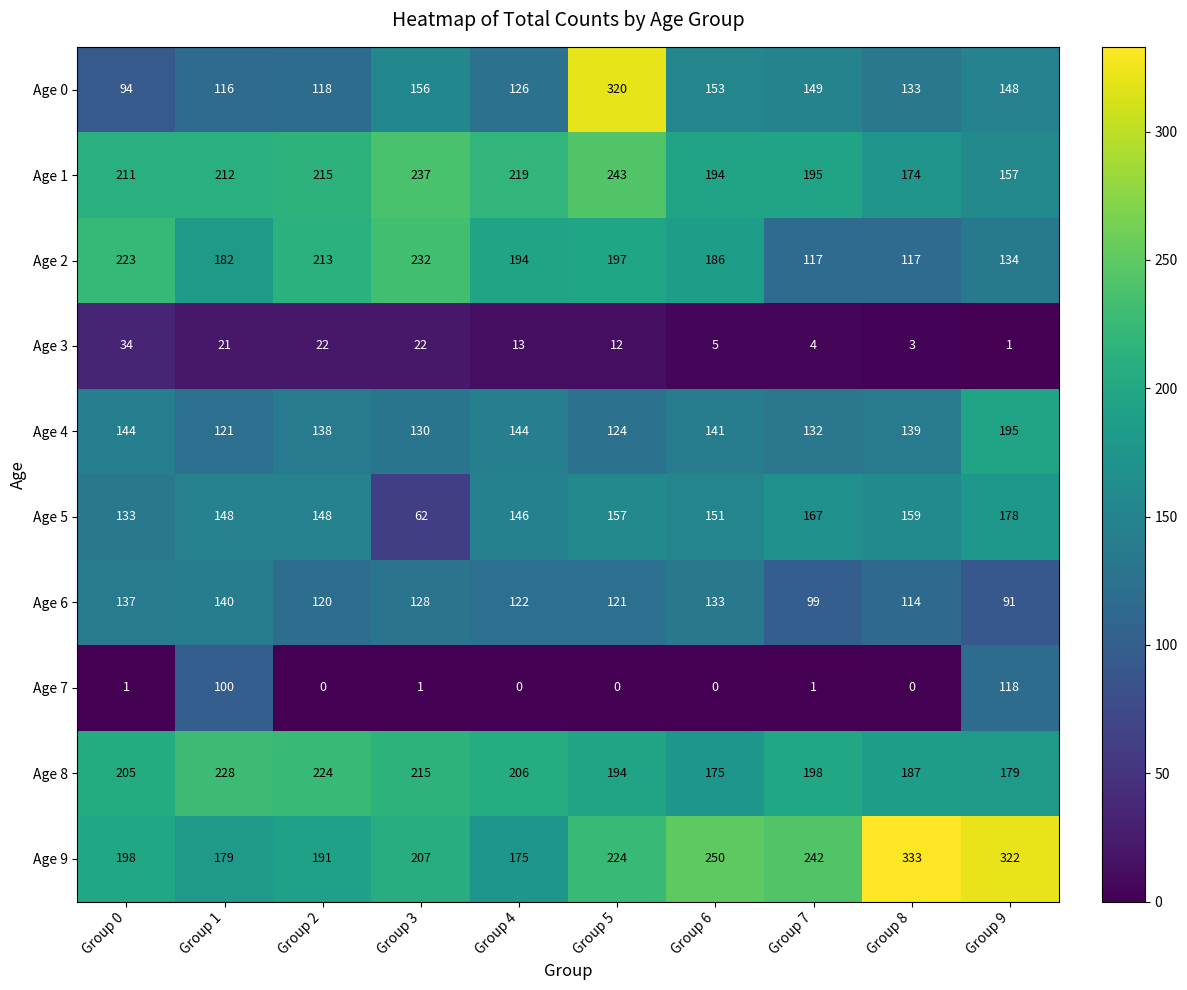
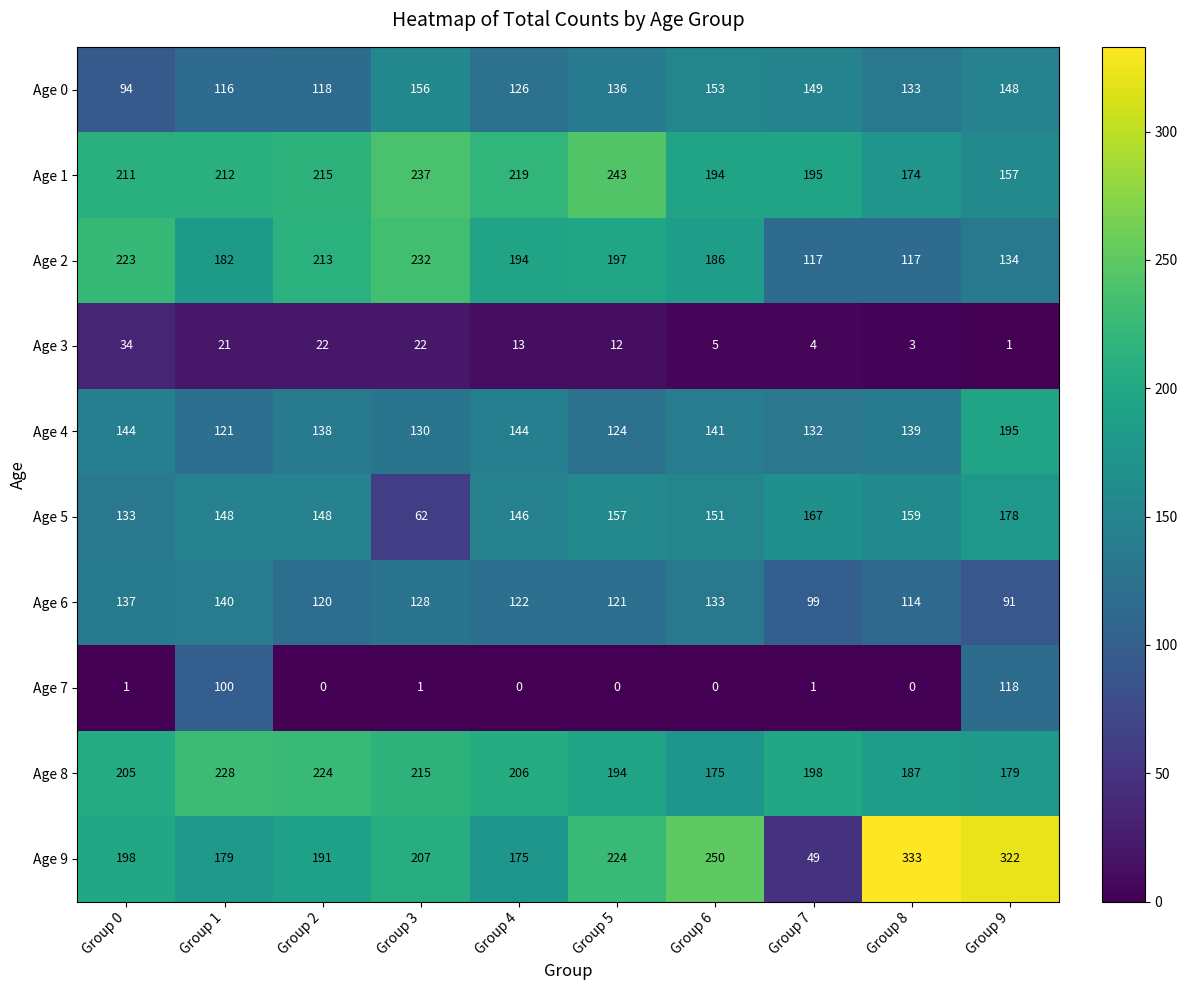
Age 0, Group 5: 320 -> 136
Age 9, Group 7: 242 -> 49
